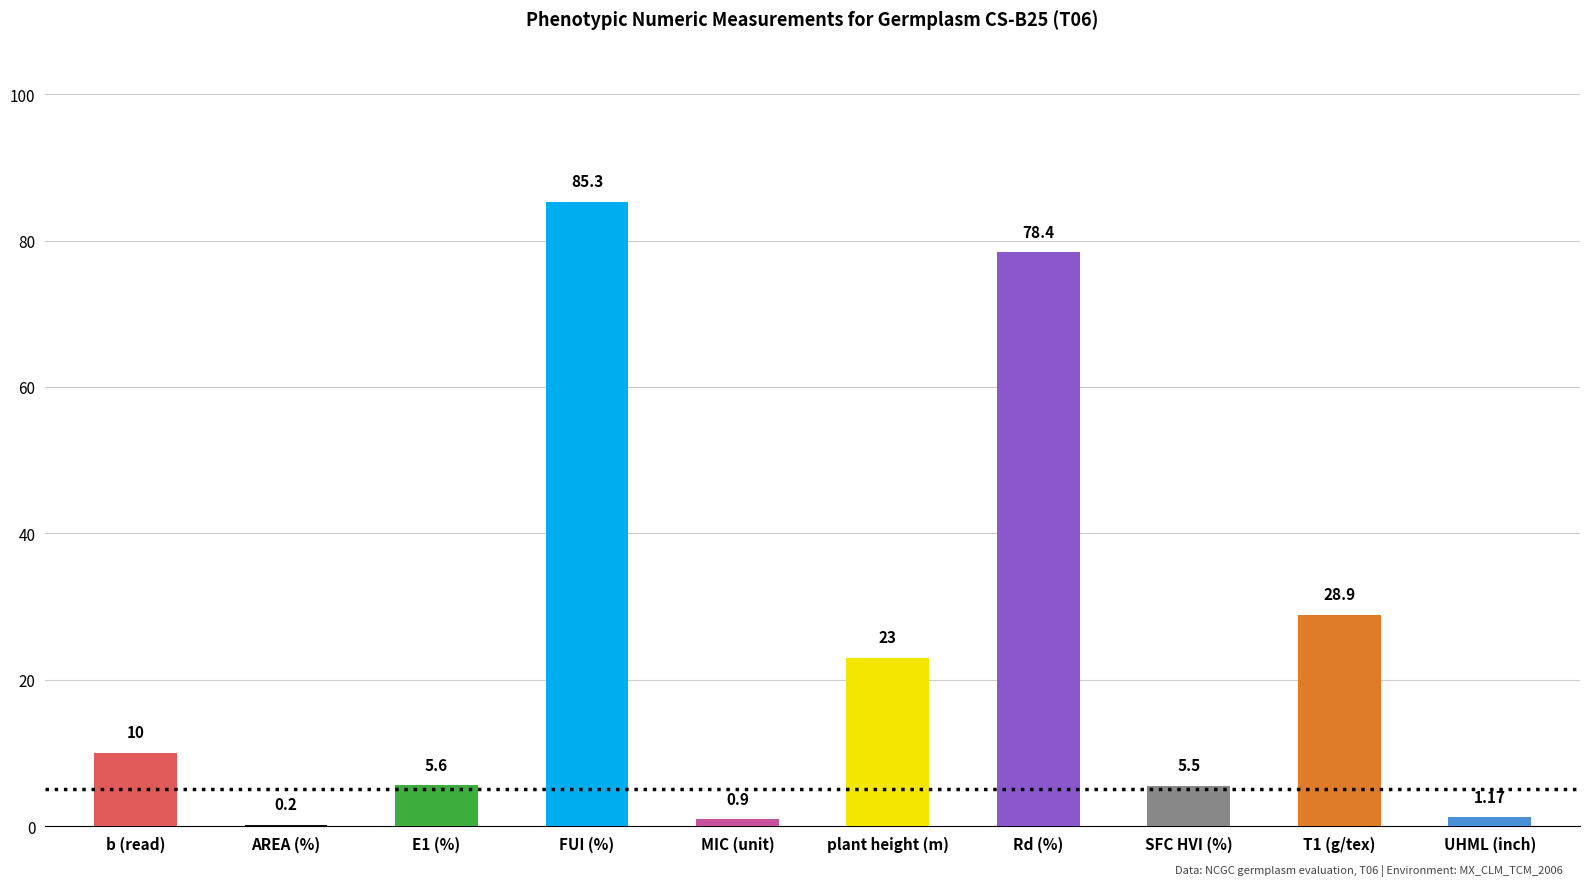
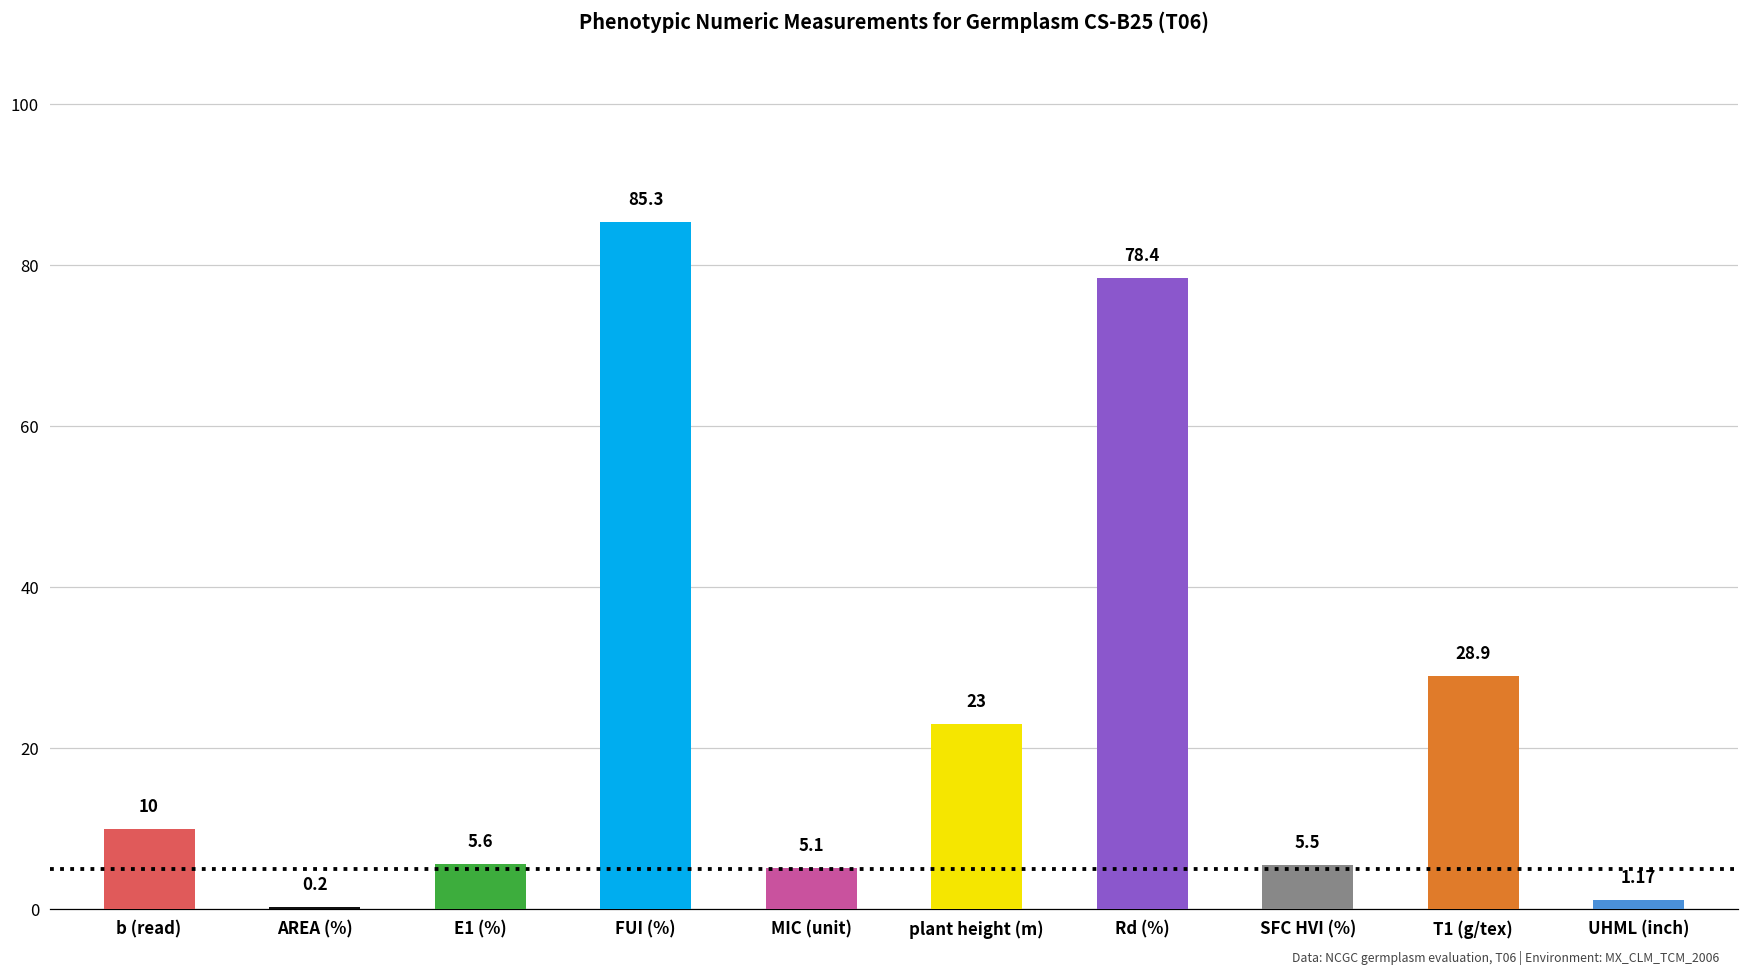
MIC (unit): 0.9 -> 5.1
